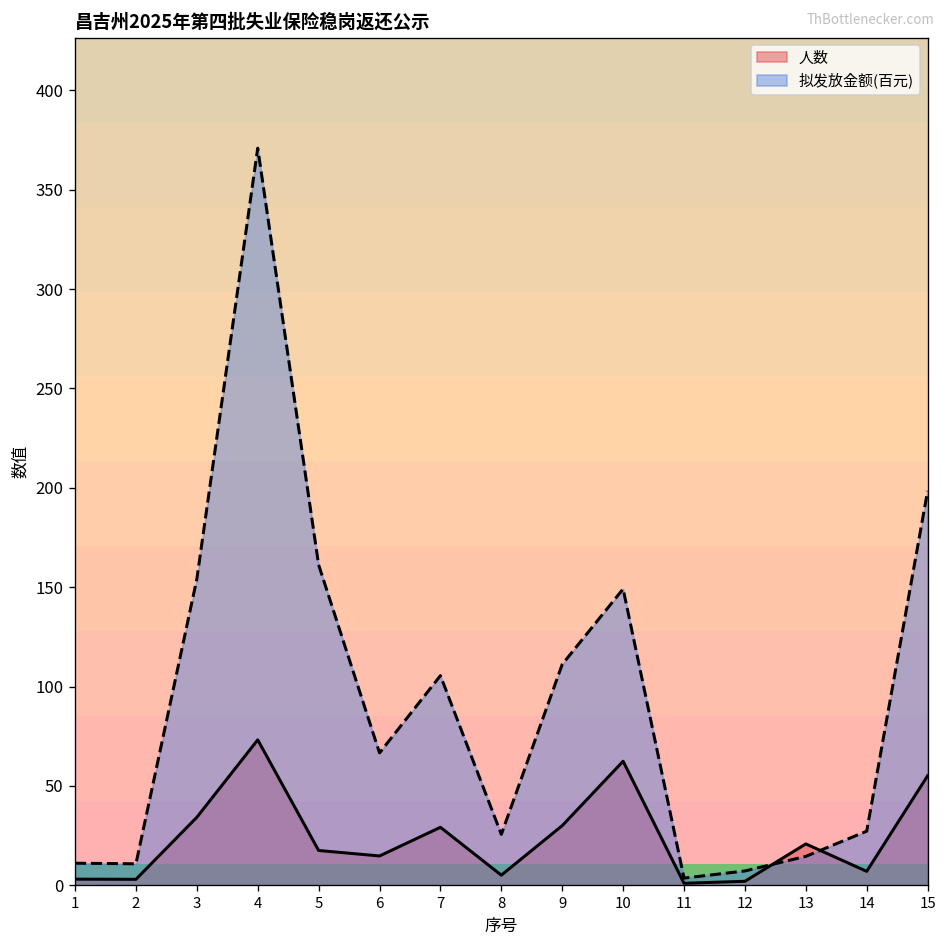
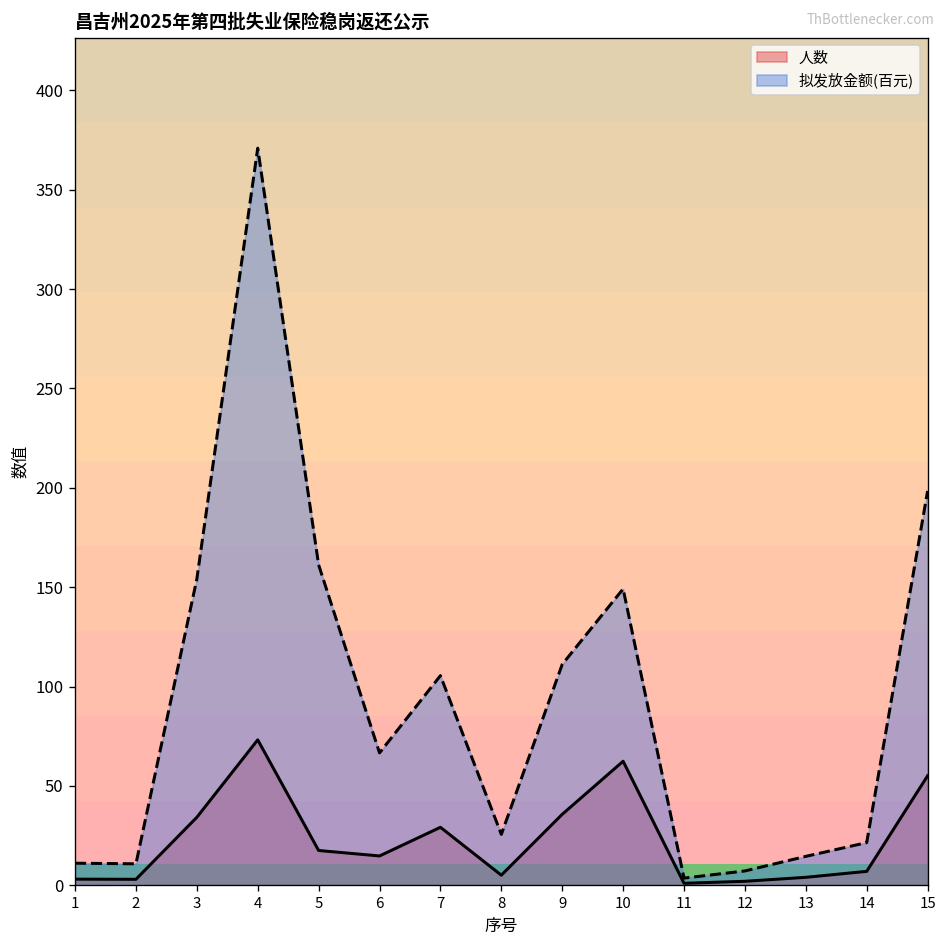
人数, 9: 30 -> 36
人数, 13: 21 -> 4
拟发放金额(百元), 14: 27 -> 21
